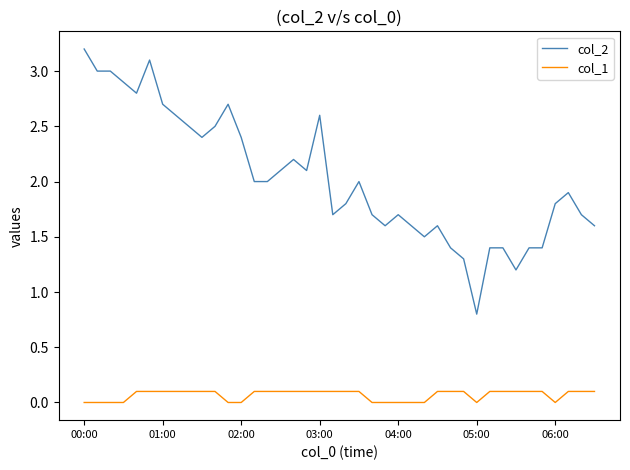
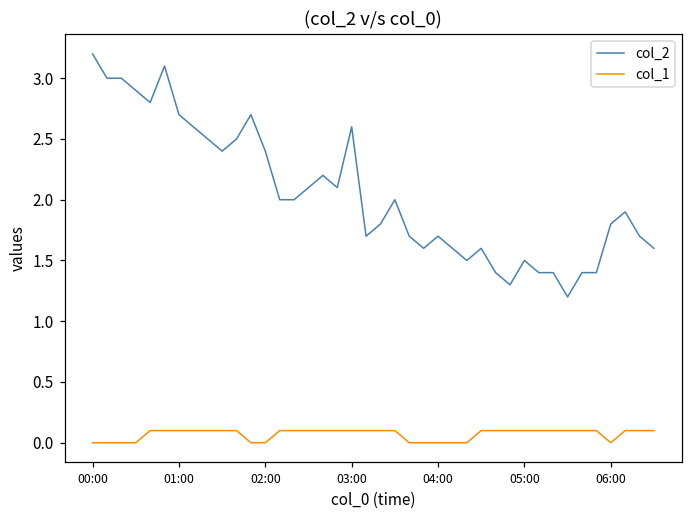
col_2, 05:00: 0.8 -> 1.5
col_1, 05:00: 0.0 -> 0.1
